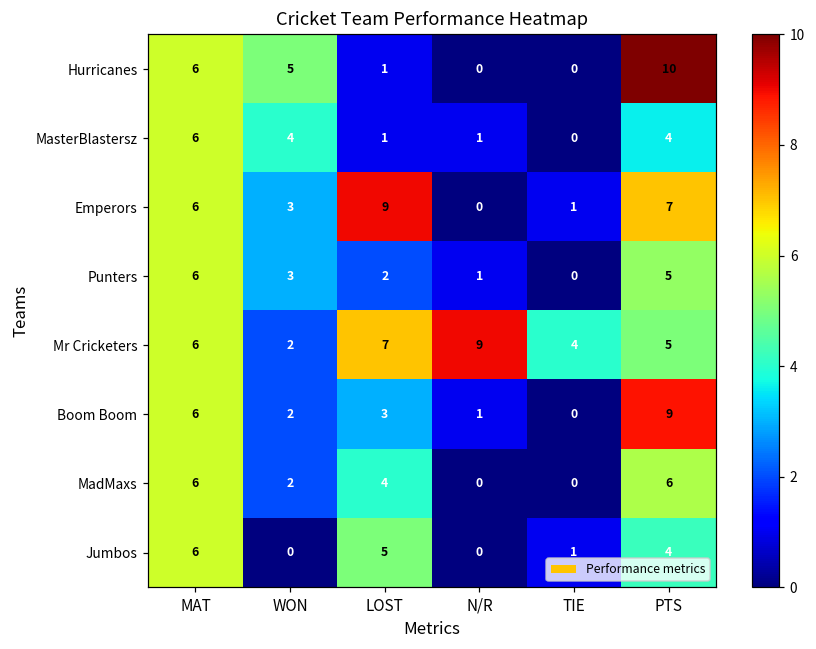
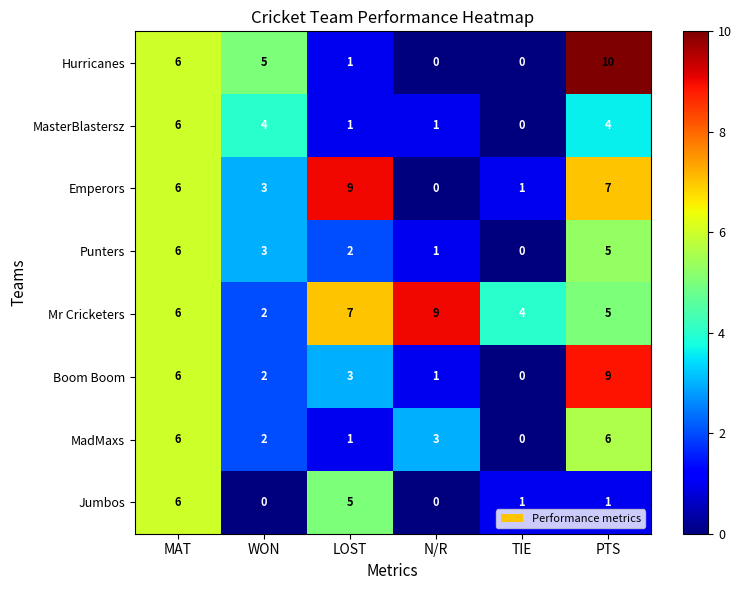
MadMaxs, LOST: 4 -> 1
MadMaxs, N/R: 0 -> 3
Jumbos, PTS: 4 -> 1
